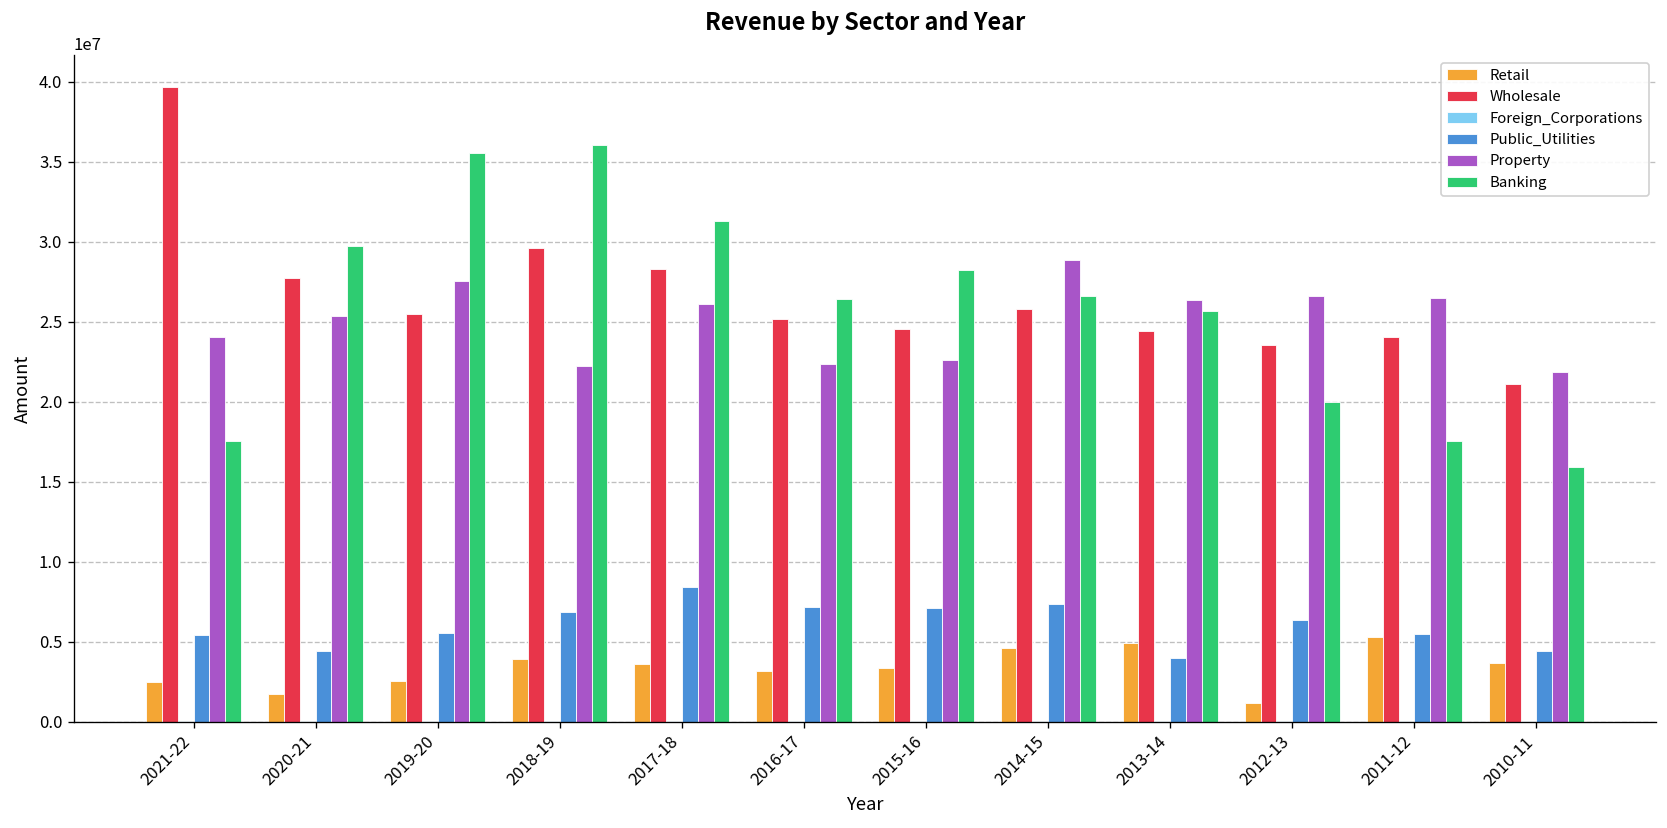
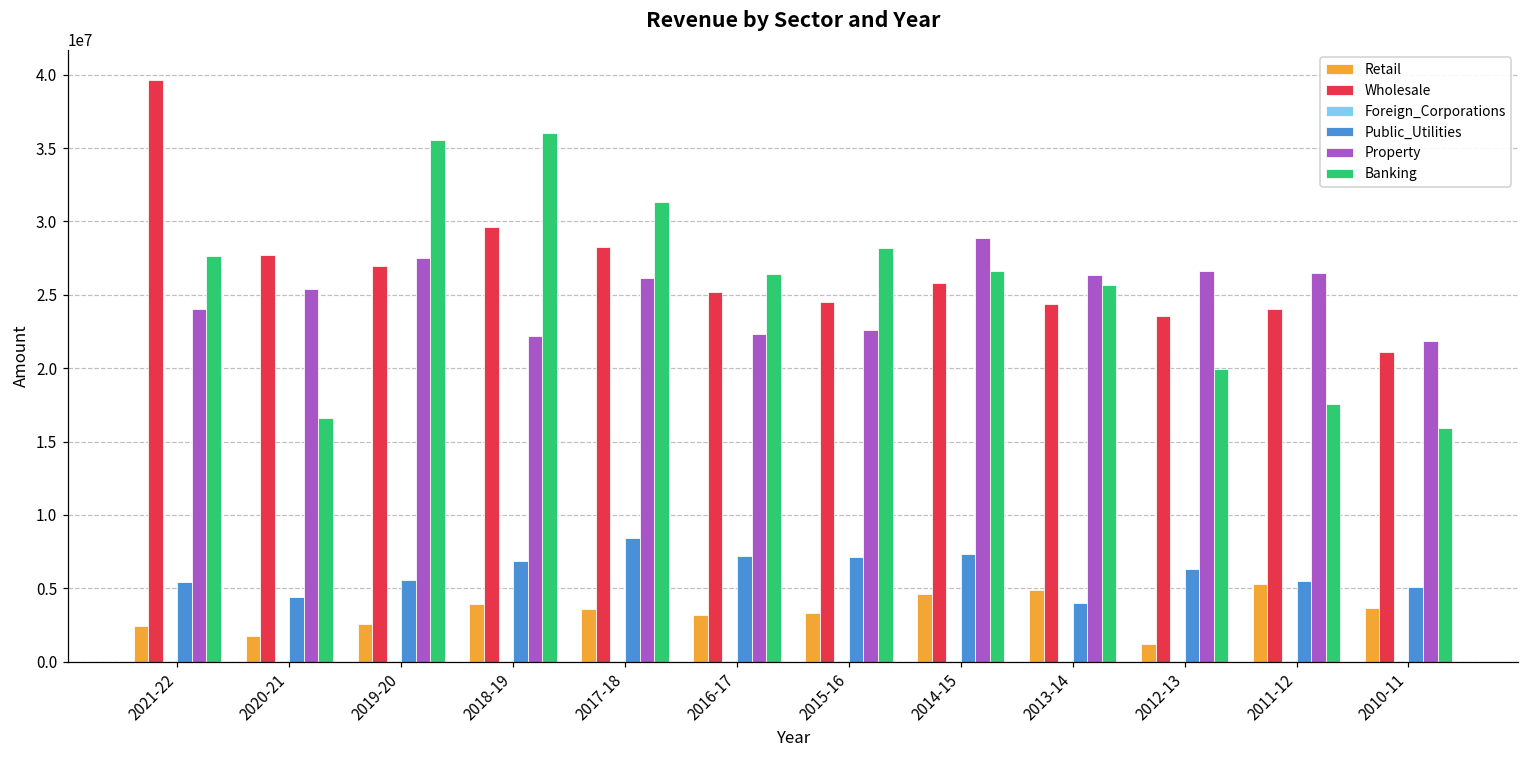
Banking, 2021-22: 17500000 -> 27600000
Banking, 2020-21: 29700000 -> 16600000
Wholesale, 2019-20: 25500000 -> 27000000
Public_Utilities, 2010-11: 4400000 -> 5100000
